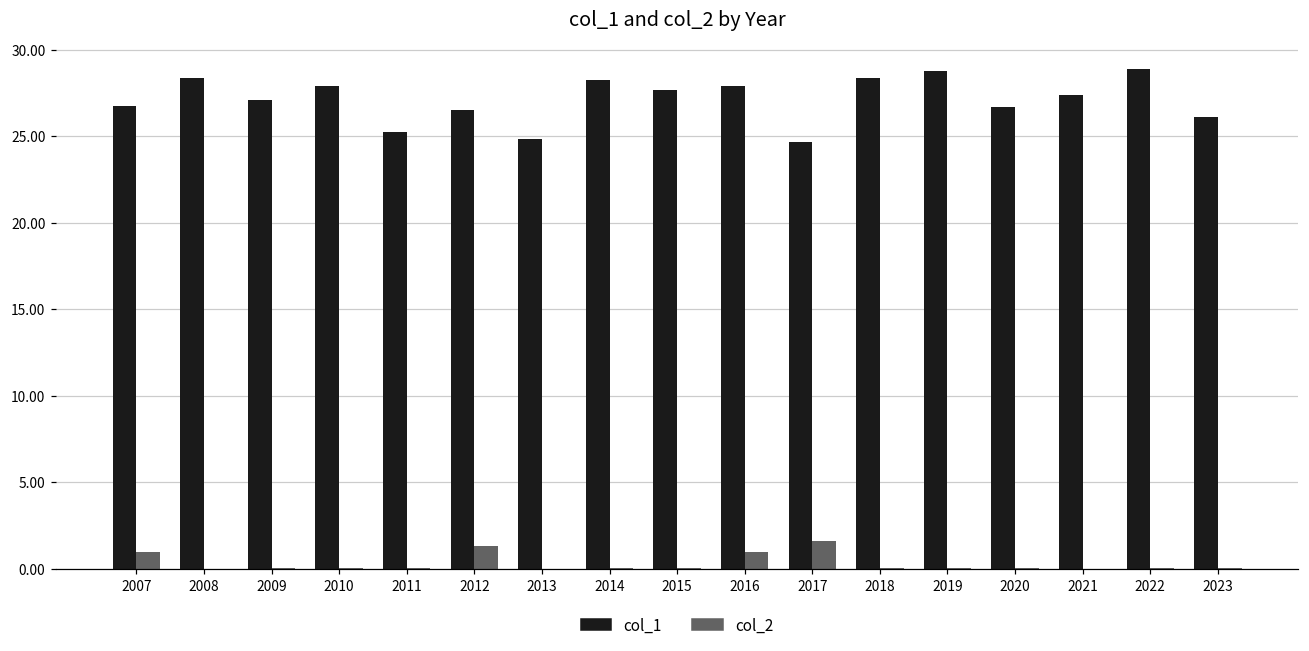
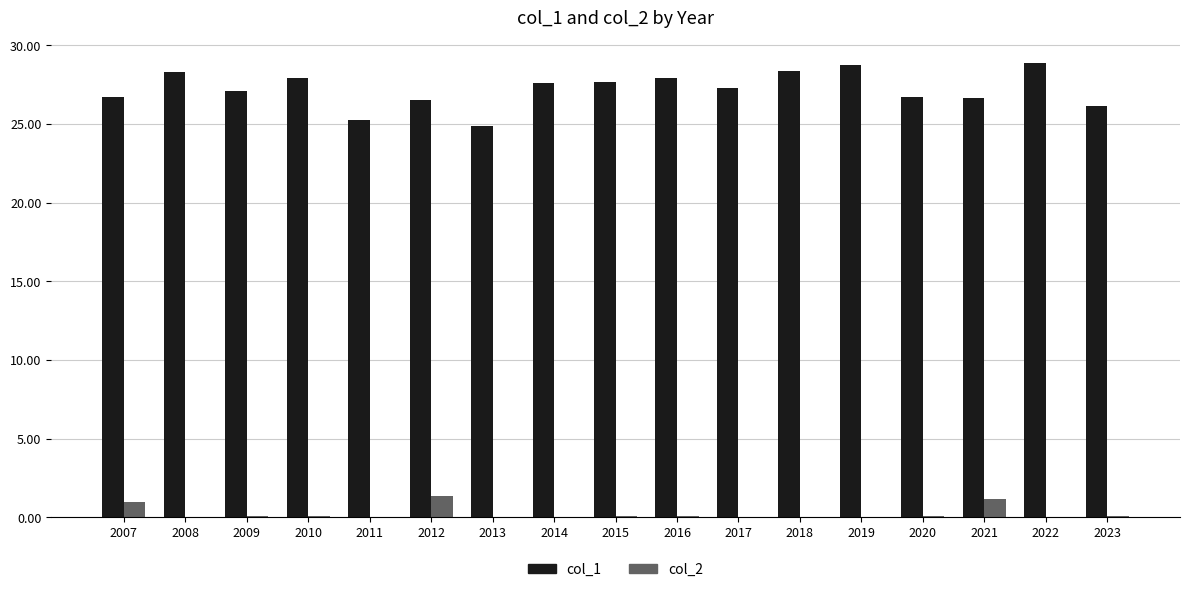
col_1, 2014: 28.2 -> 27.6
col_2, 2016: 1.0 -> 0.1
col_1, 2017: 24.7 -> 27.3
col_2, 2017: 1.6 -> 0.0
col_1, 2021: 27.4 -> 26.7
col_2, 2021: 0.0 -> 1.2
